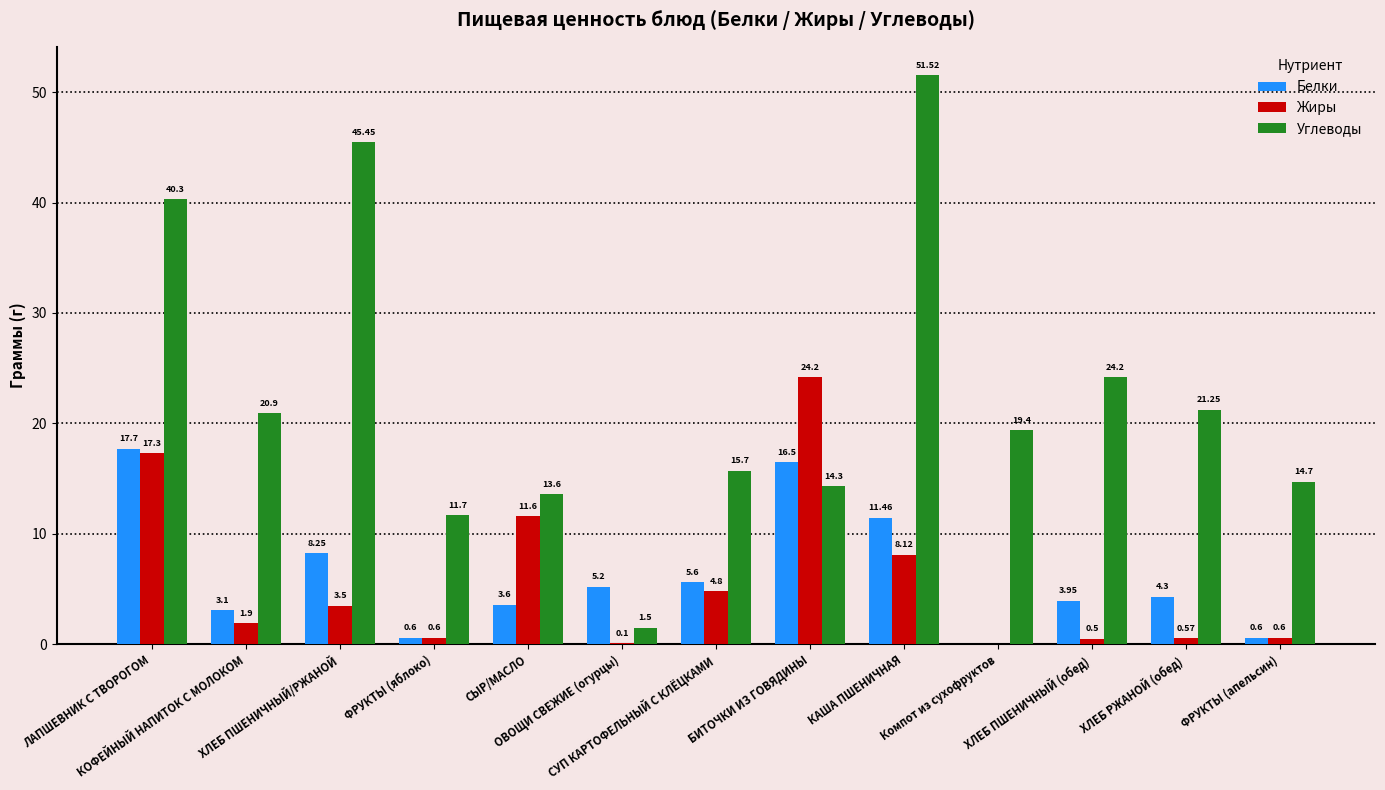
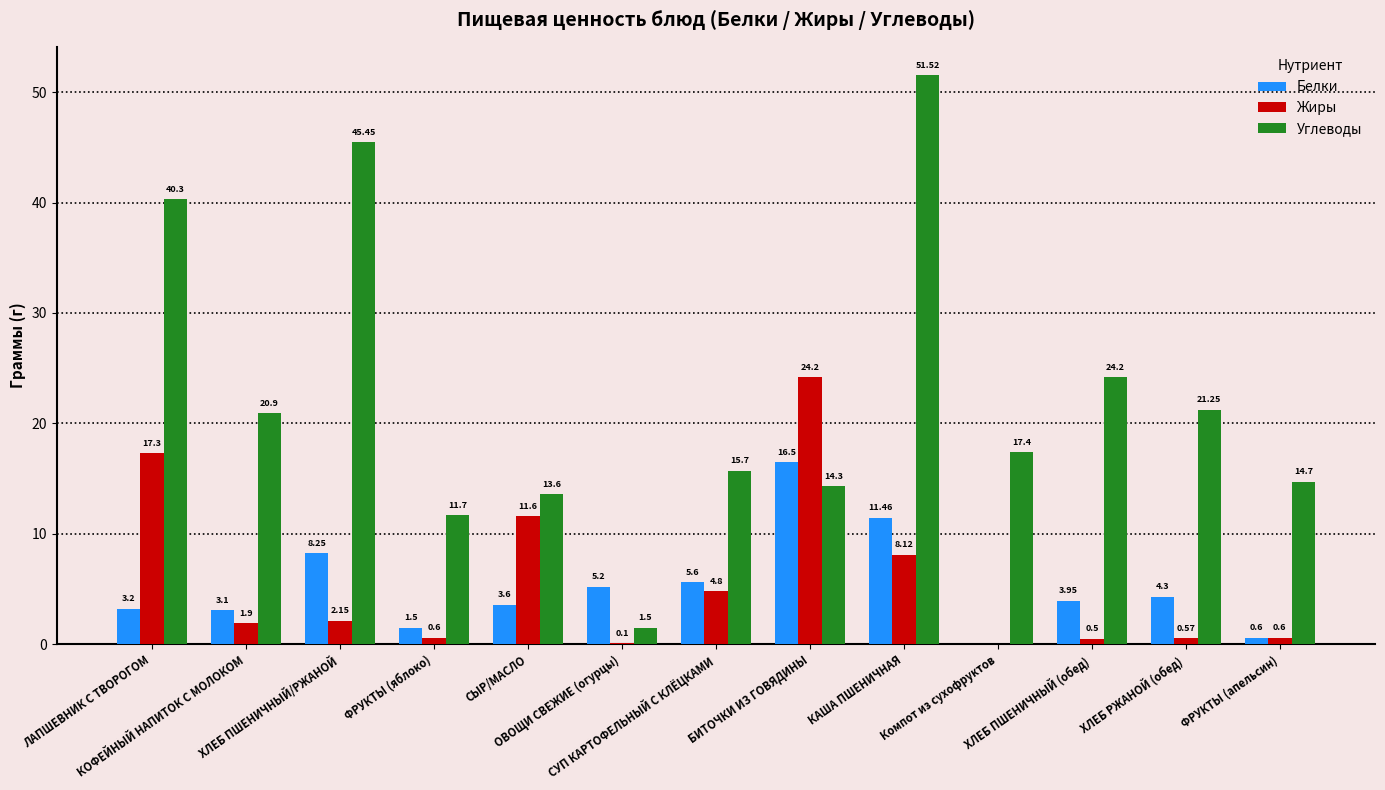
Белки, ЛАПШЕВНИК С ТВОРОГОМ: 17.7 -> 3.2
Жиры, ХЛЕБ ПШЕНИЧНЫЙ/РЖАНОЙ: 3.5 -> 2.15
Белки, ФРУКТЫ (яблоко): 0.6 -> 1.5
Углеводы, Компот из сухофруктов: 19.4 -> 17.4
